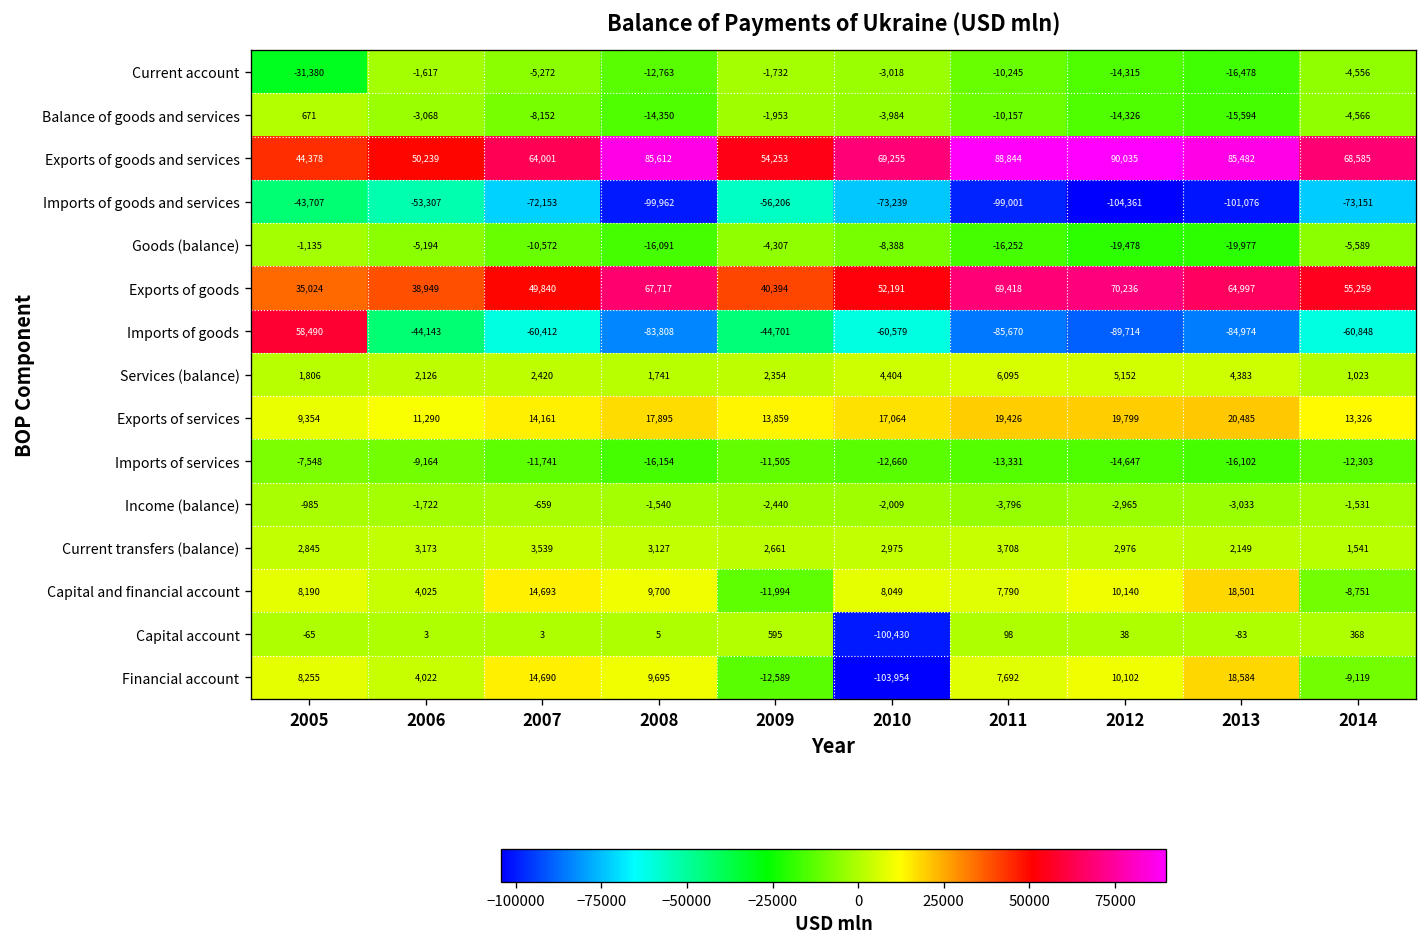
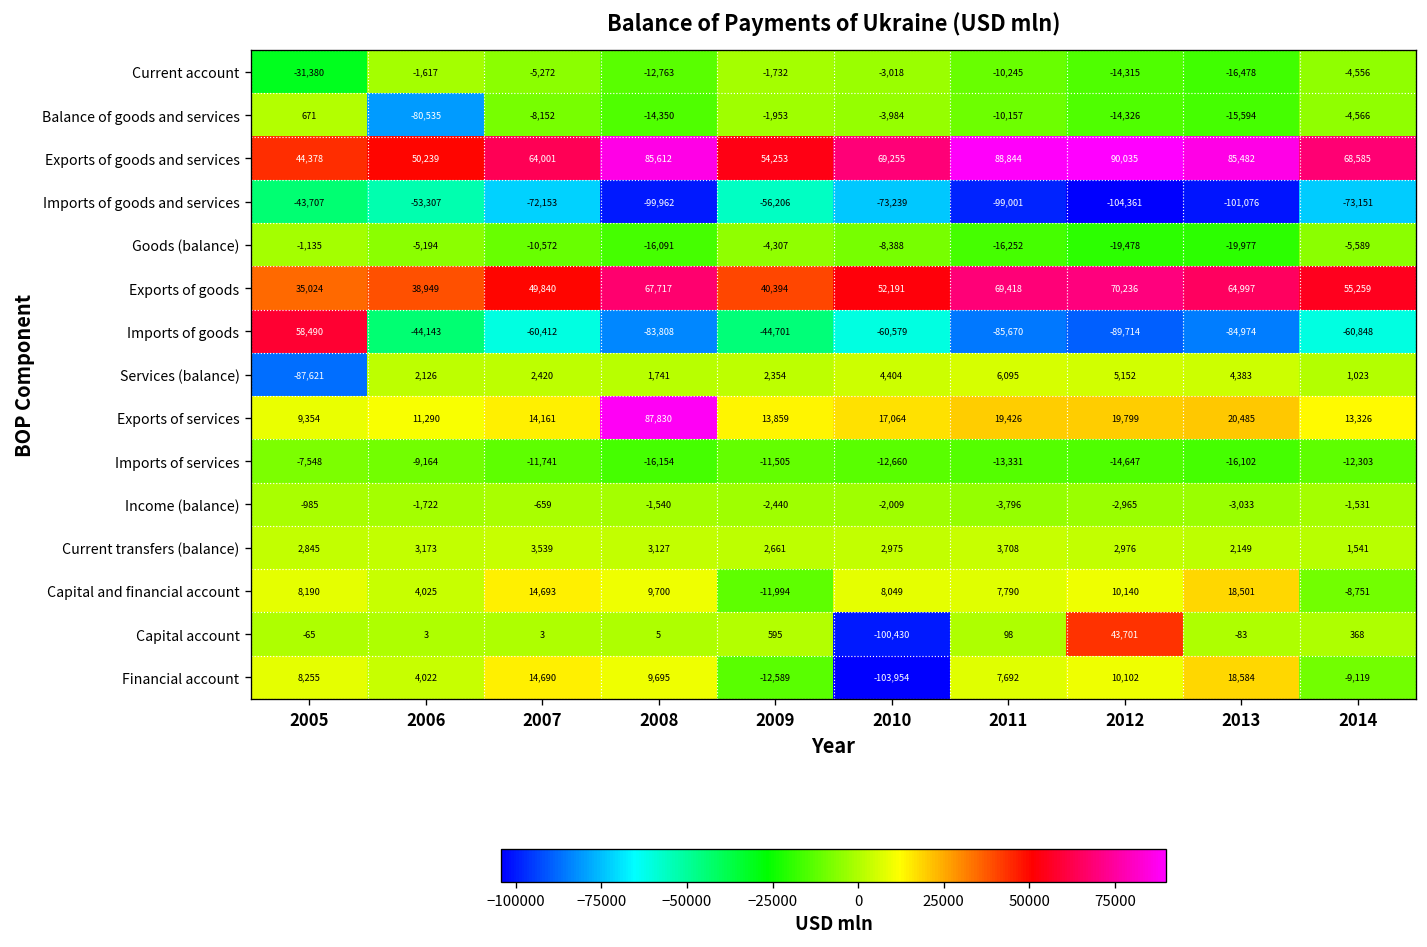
Balance of goods and services, 2006: -3,068 -> -80,535
Services (balance), 2005: 1,806 -> -87,621
Exports of services, 2008: 17,895 -> 87,830
Capital account, 2012: 38 -> 43,701
